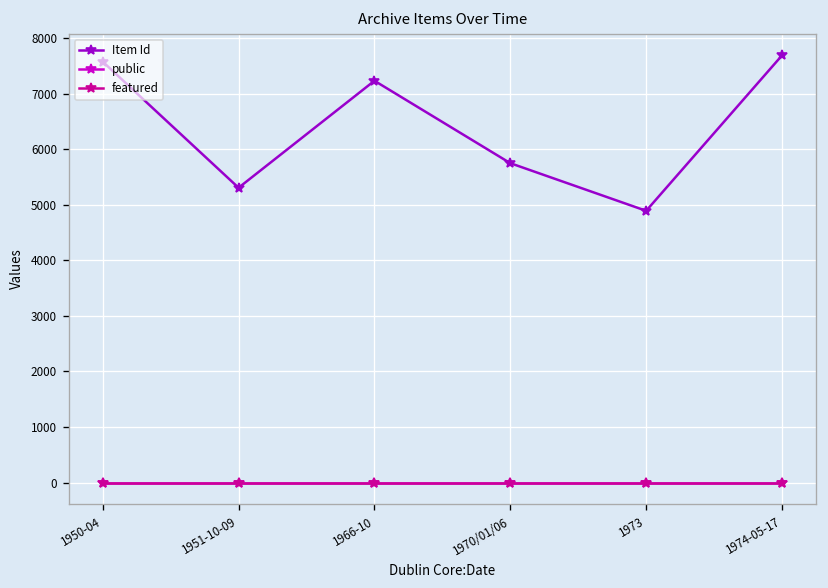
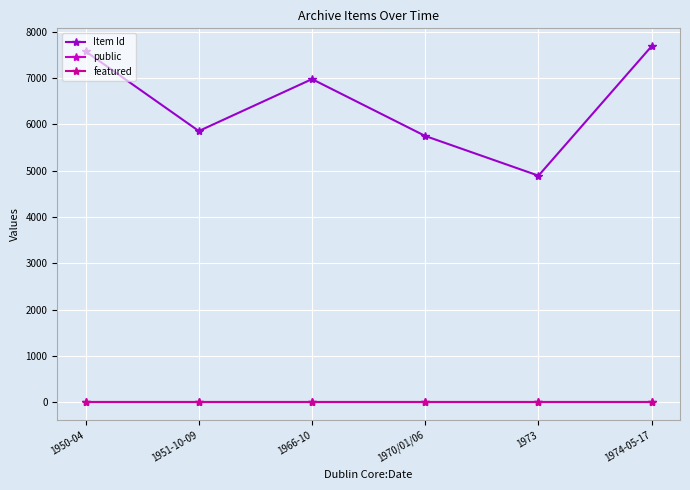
Item Id, 1951-10-09: 5300 -> 5900
Item Id, 1966-10: 7200 -> 7000
